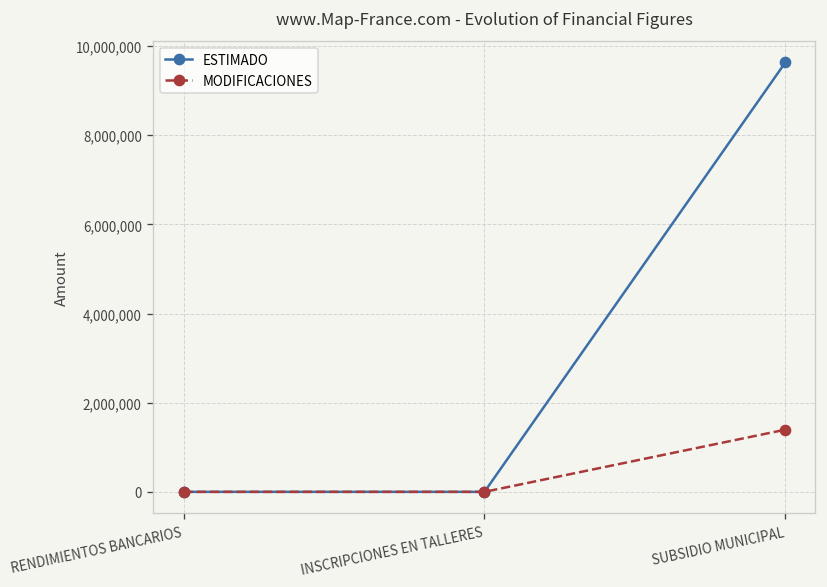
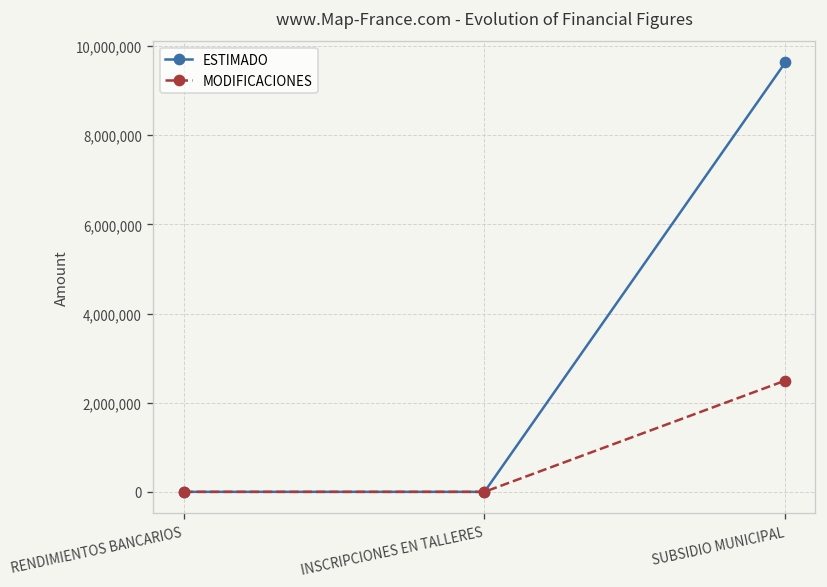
MODIFICACIONES, SUBSIDIO MUNICIPAL: 1,400,000 -> 2,500,000
